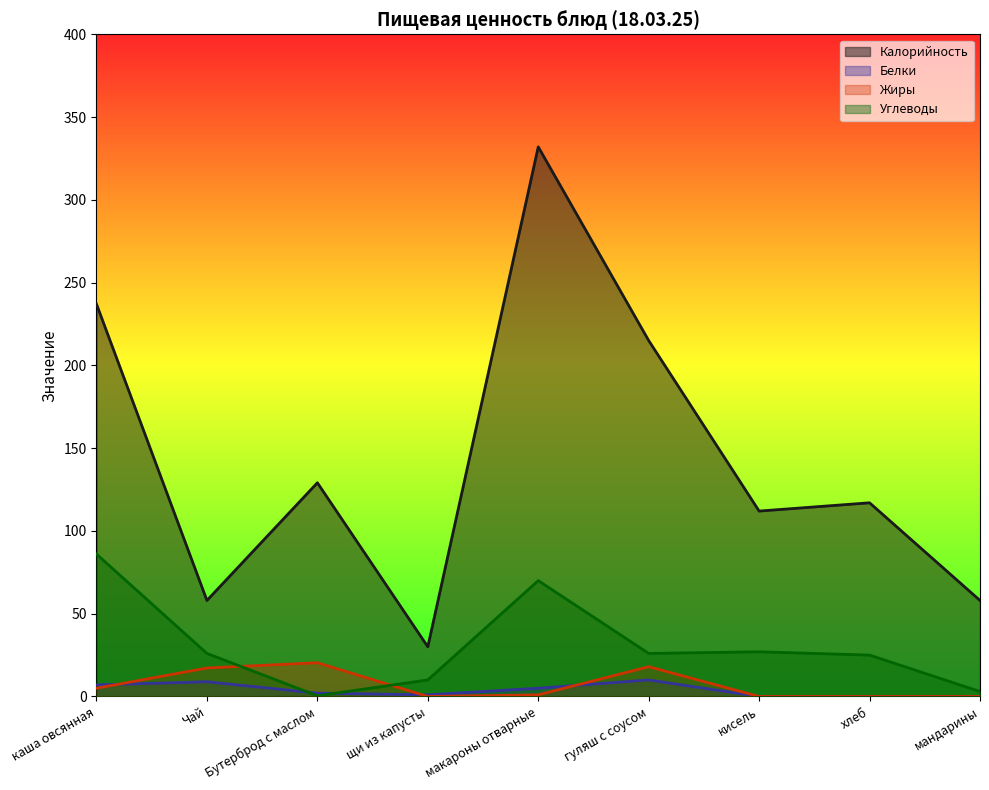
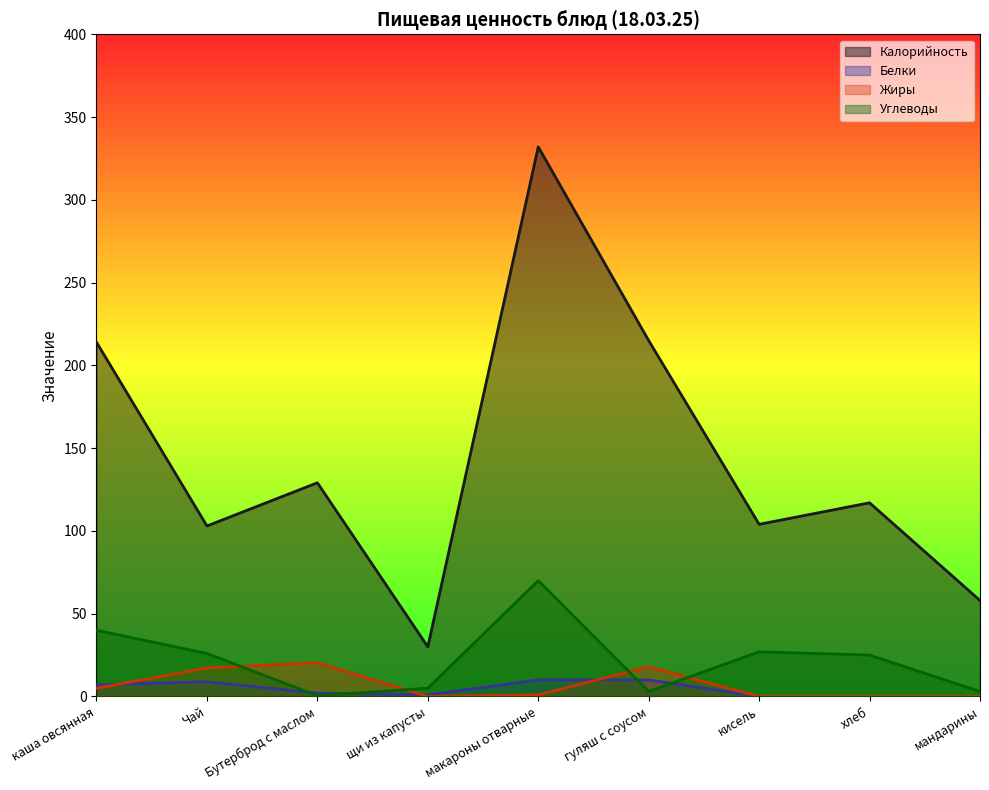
Калорийность, каша овсянная: 237 -> 214
Углеводы, каша овсянная: 86 -> 40
Калорийность, Чай: 58 -> 103
Углеводы, щи из капусты: 10 -> 5
Белки, макароны отварные: 5 -> 10
Углеводы, гуляш с соусом: 26 -> 3
Калорийность, кисель: 112 -> 104
